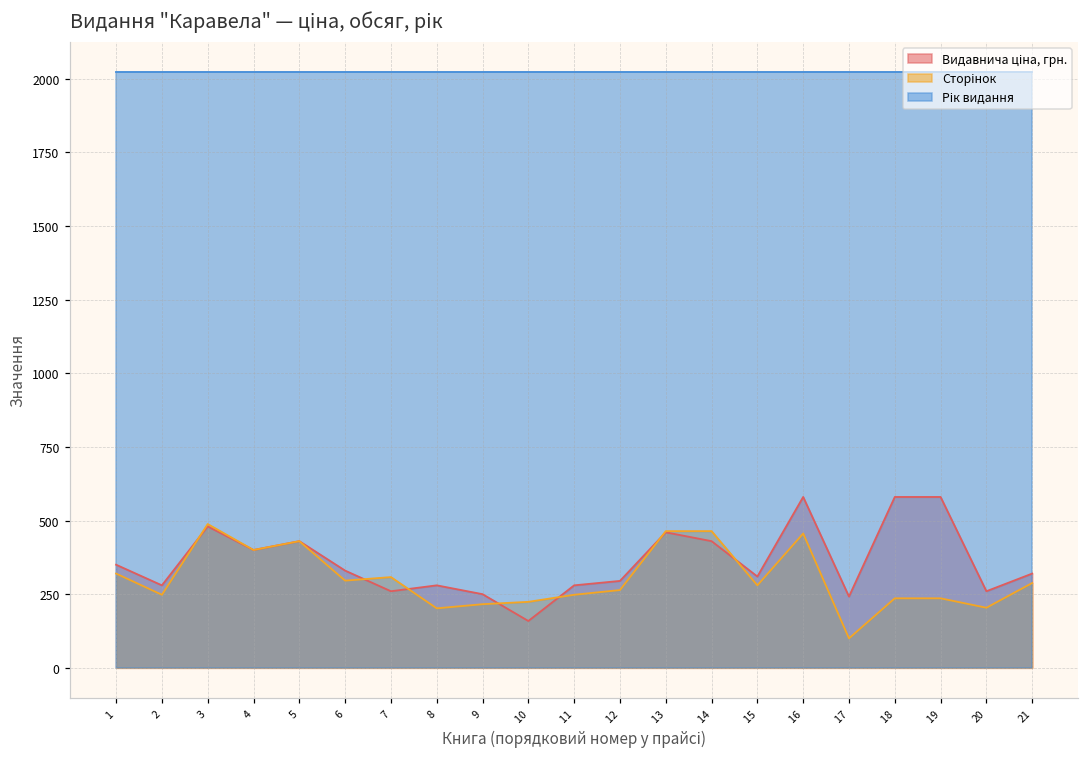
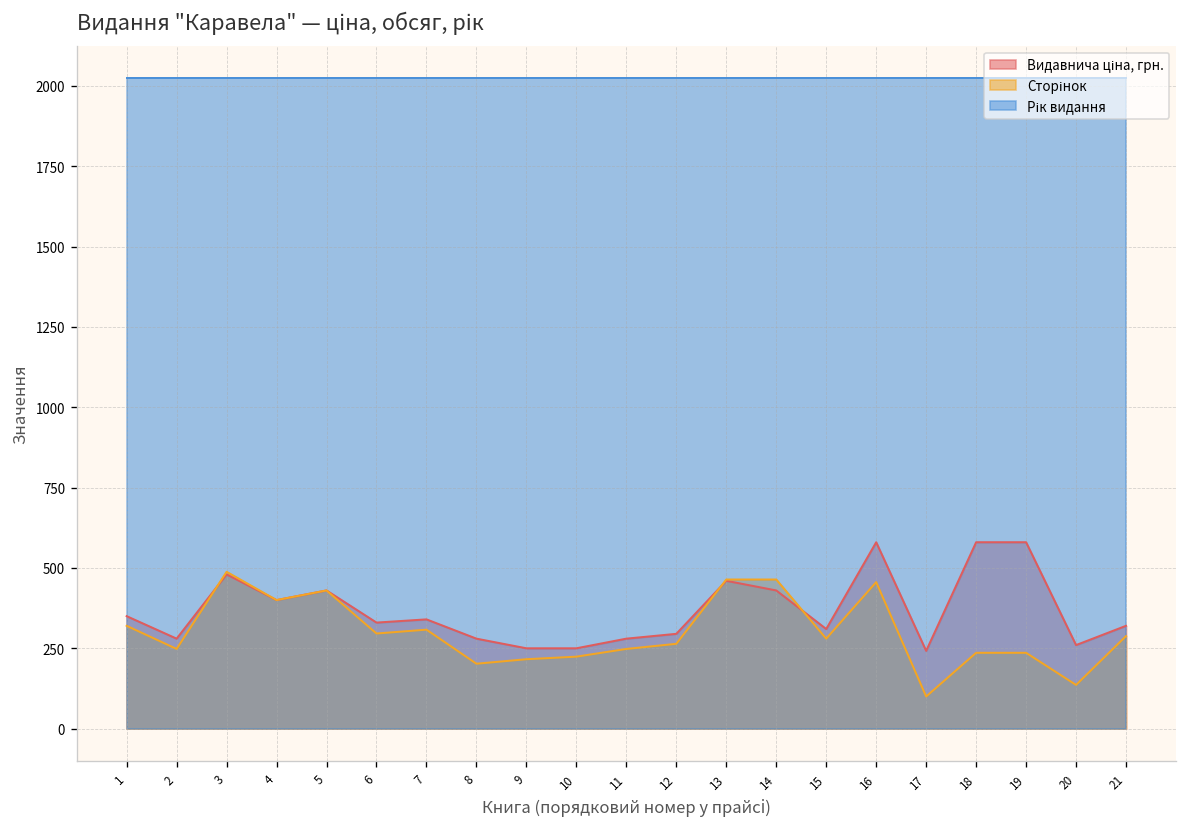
Видавнича ціна, грн., 7: 260 -> 340
Видавнича ціна, грн., 10: 160 -> 250
Сторінок, 20: 200 -> 140
